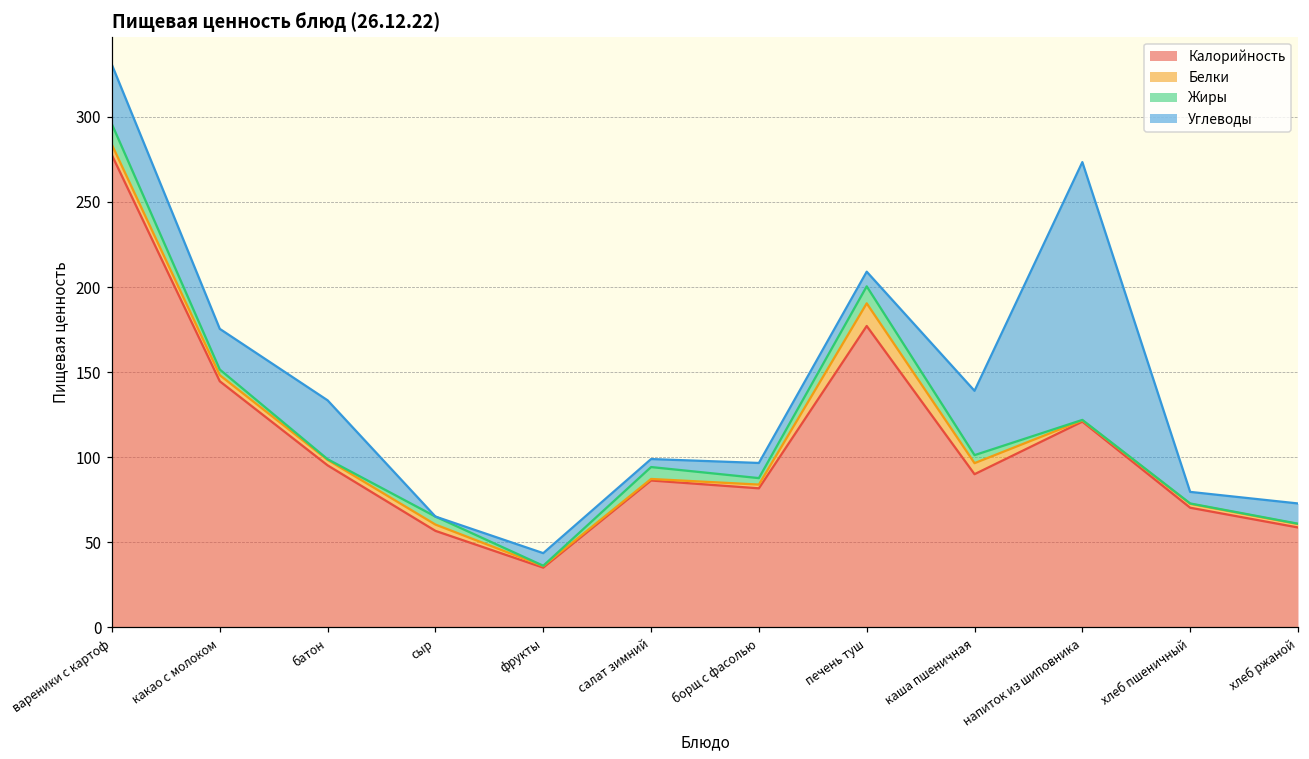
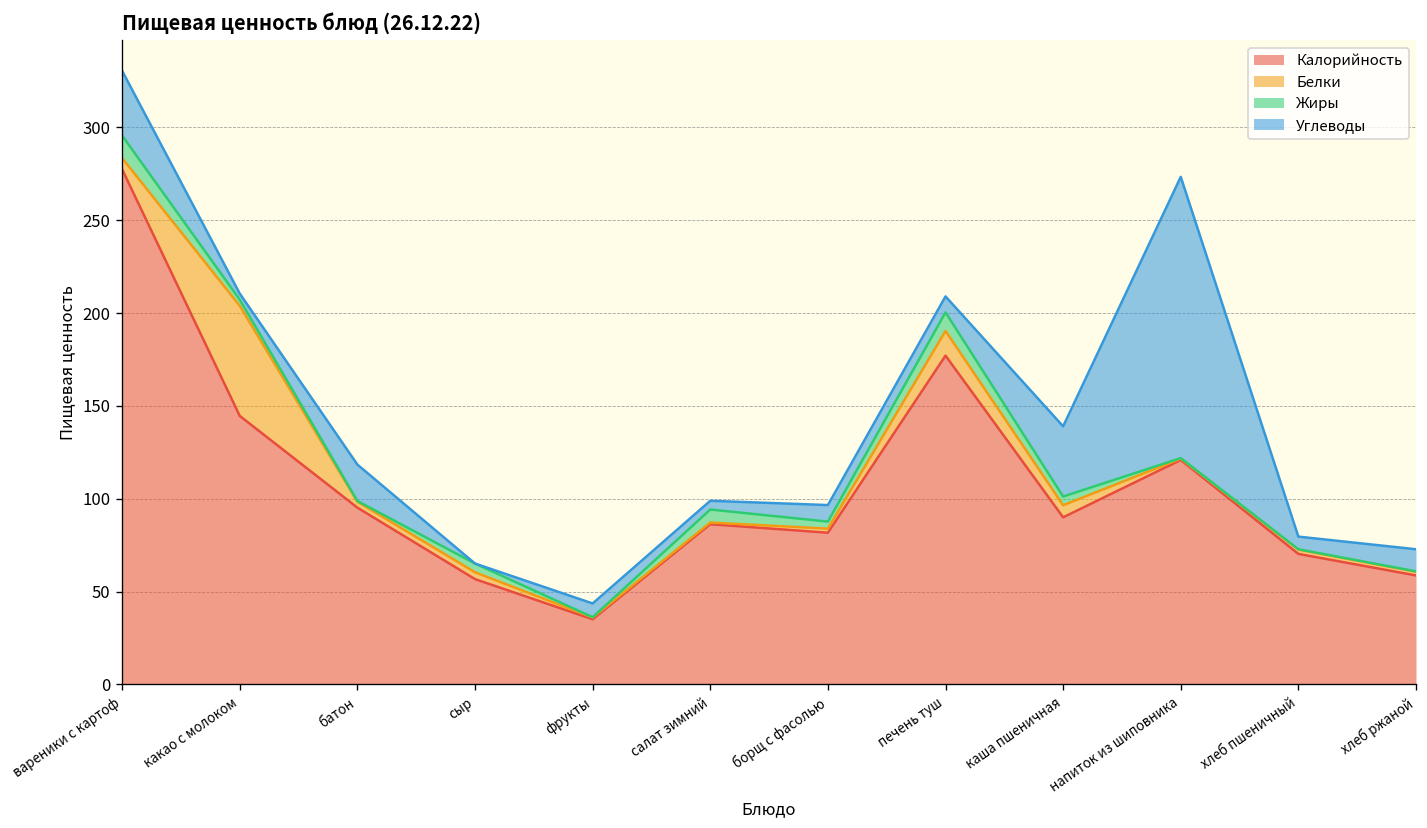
Белки, какао с молоком: 4 -> 59
Углеводы, какао с молоком: 24 -> 3
Углеводы, батон: 35 -> 20
